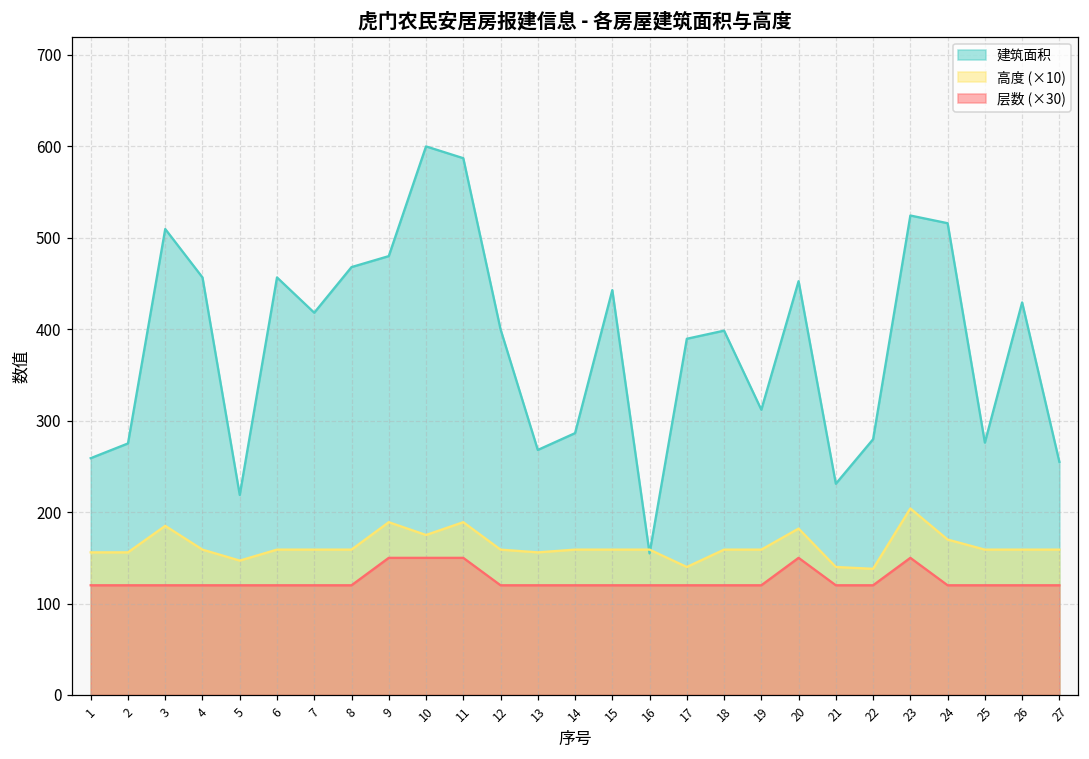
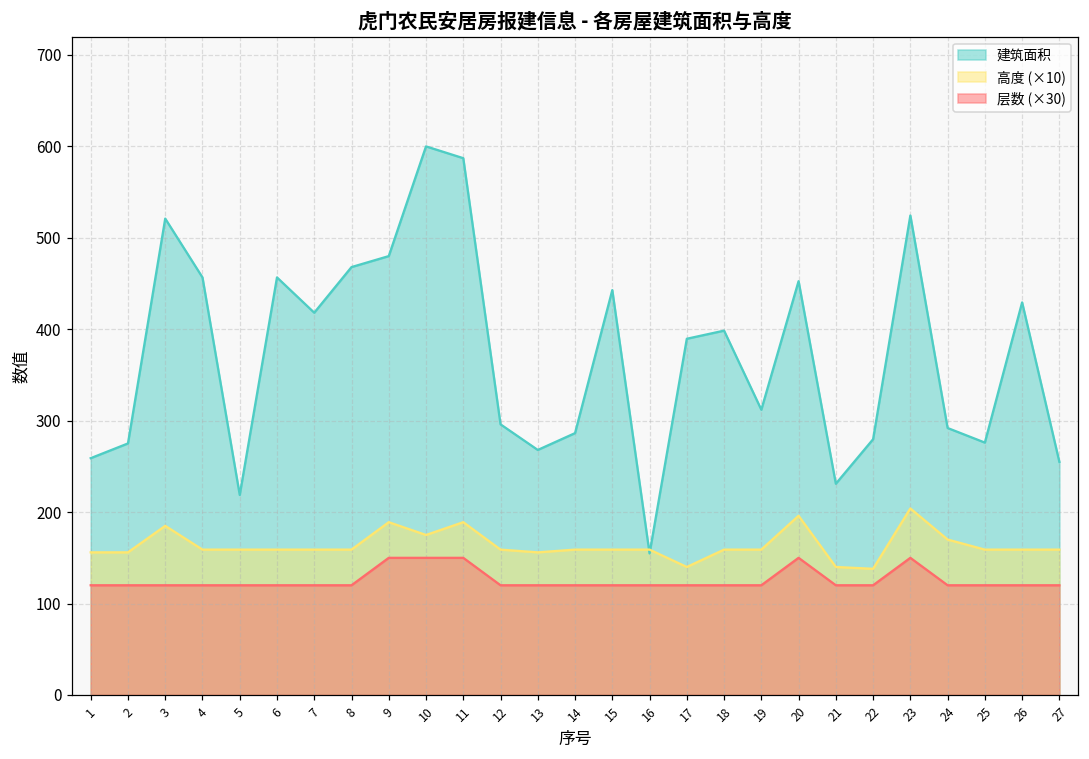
建筑面积, 3: 510 -> 520
高度 (×10), 5: 150 -> 160
建筑面积, 12: 400 -> 300
高度 (×10), 20: 180 -> 200
建筑面积, 24: 520 -> 290
